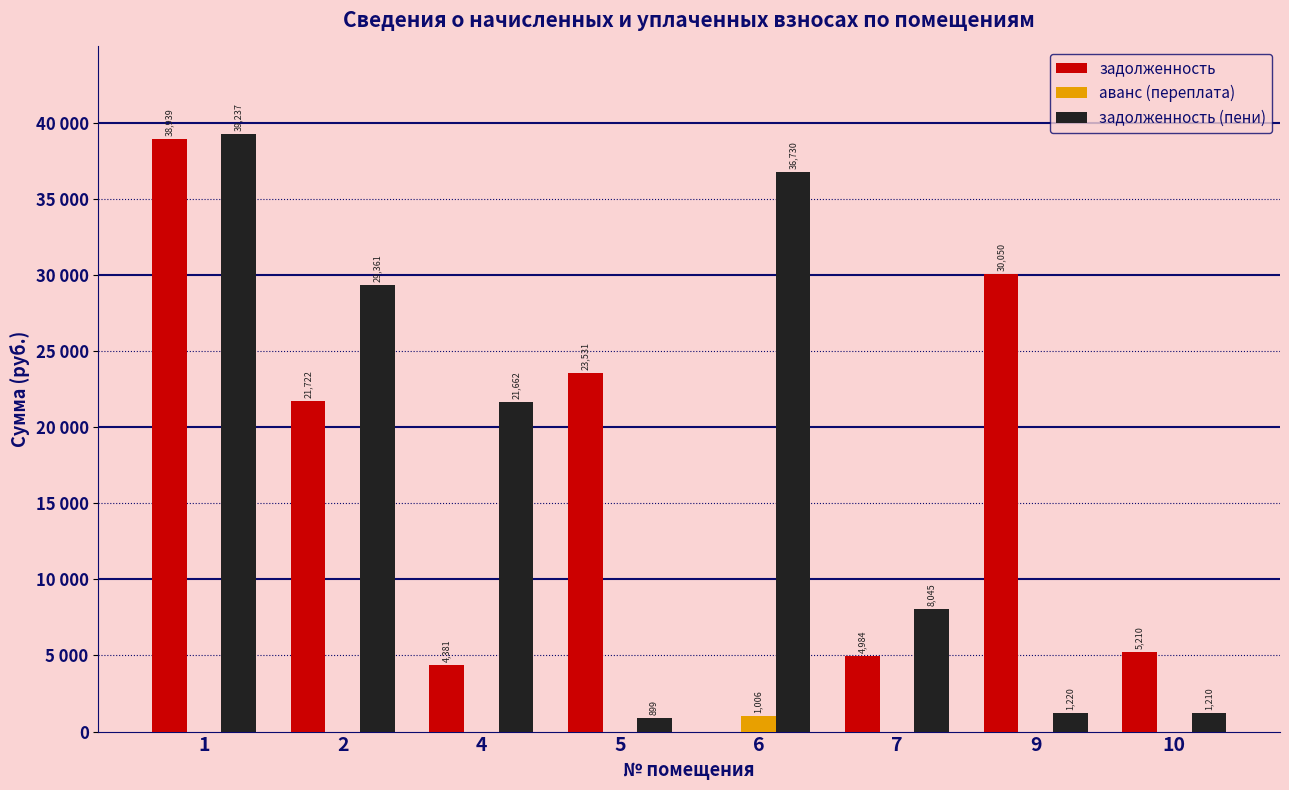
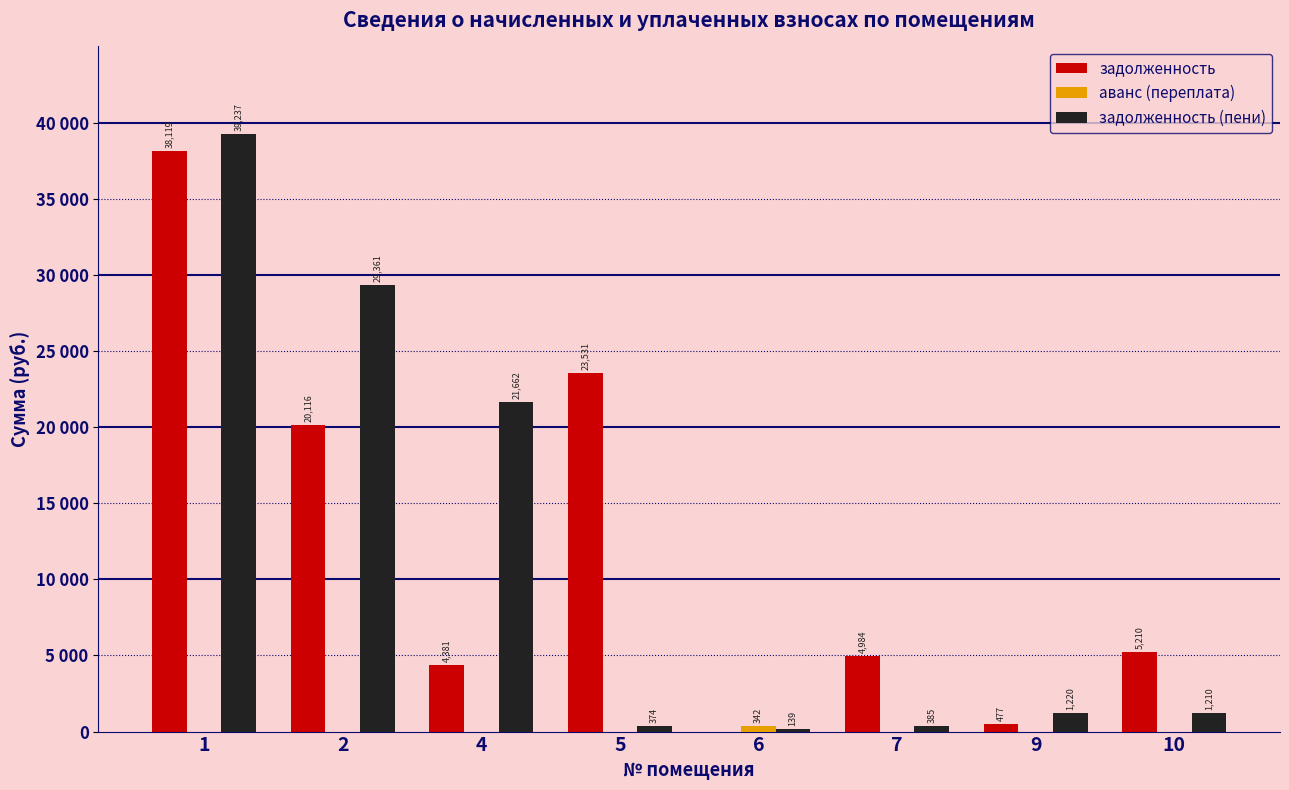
задолженность, 1: 38,939 -> 38,119
задолженность, 2: 21,722 -> 20,116
задолженность (пени), 5: 899 -> 374
аванс (переплата), 6: 1,006 -> 342
задолженность (пени), 6: 36,730 -> 139
задолженность (пени), 7: 8,045 -> 385
задолженность, 9: 30,050 -> 477
